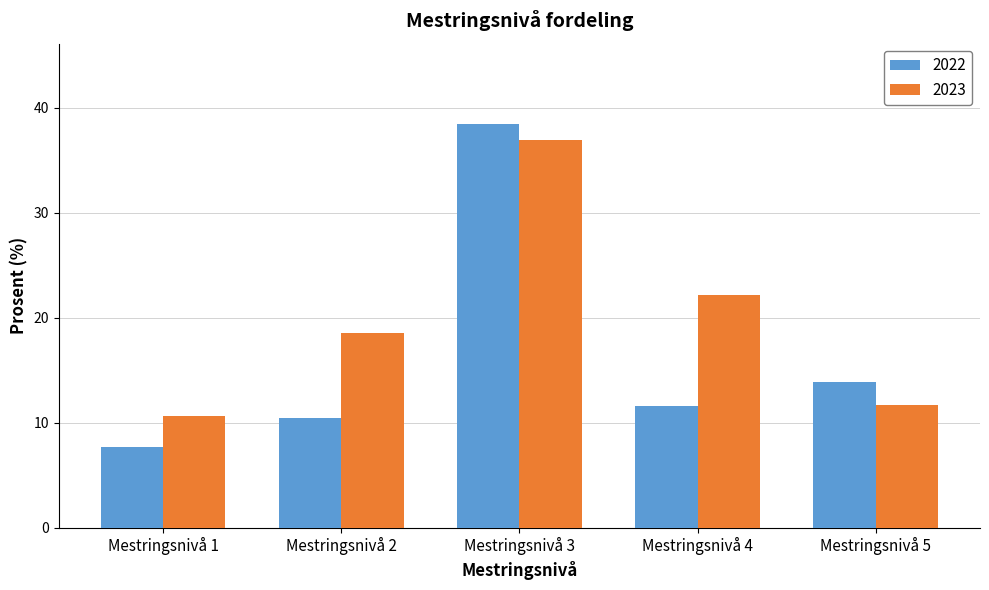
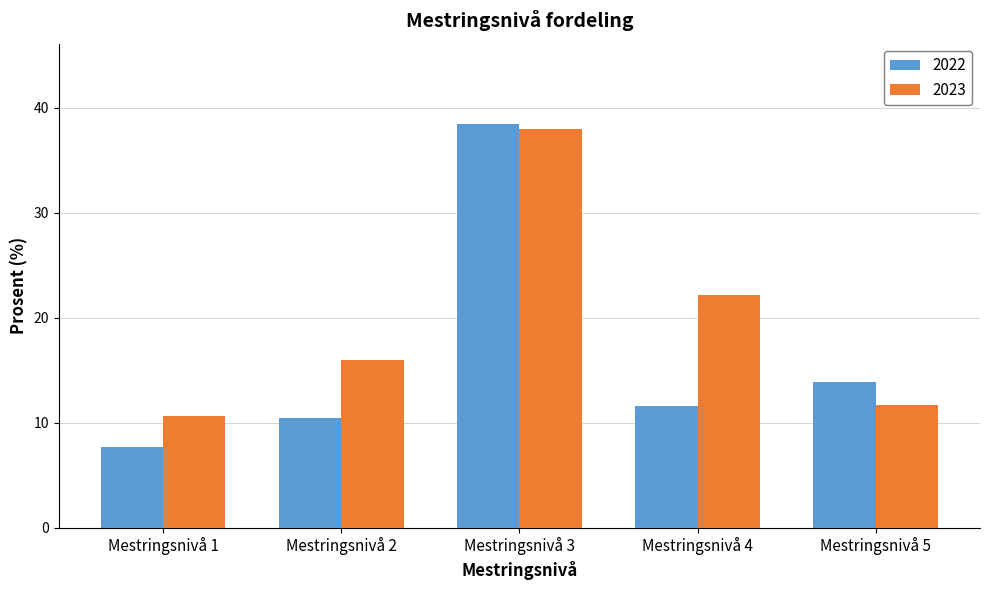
2023, Mestringsnivå 2: 18.5 -> 16.0
2023, Mestringsnivå 3: 36.9 -> 38.0
